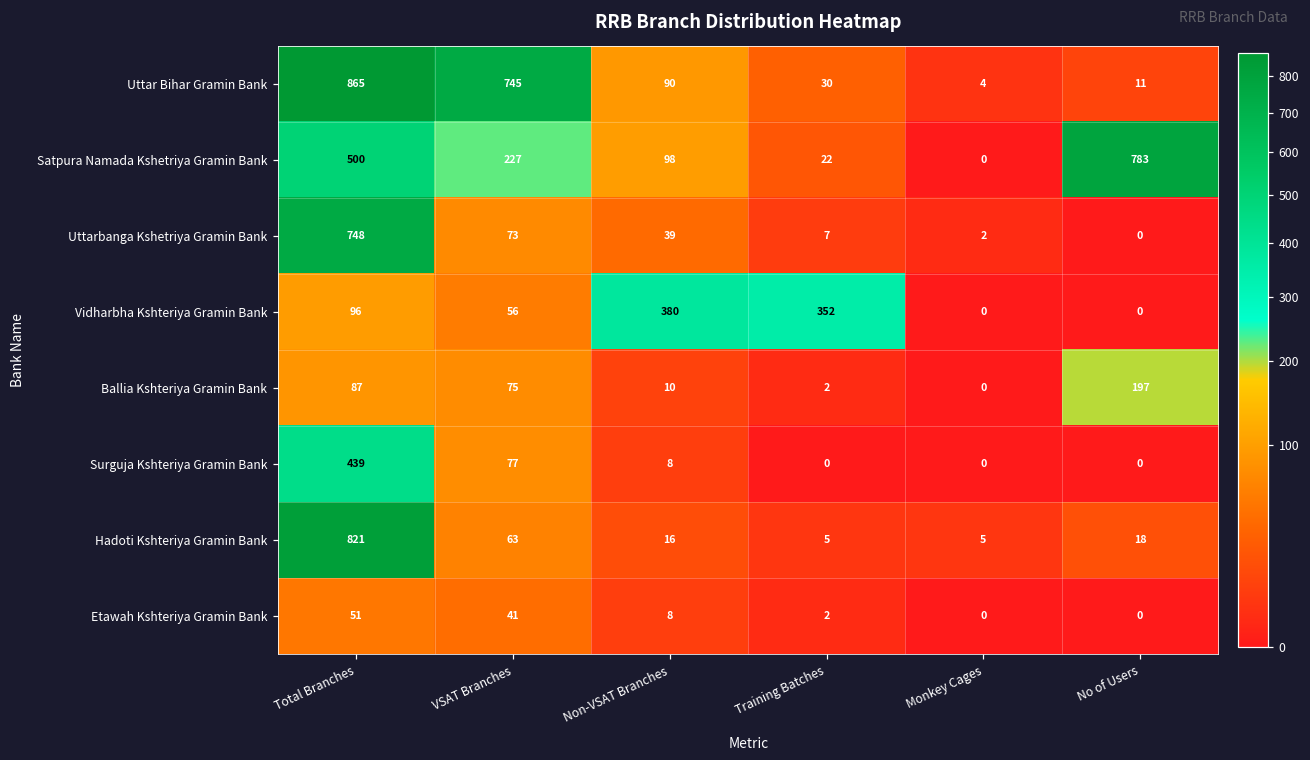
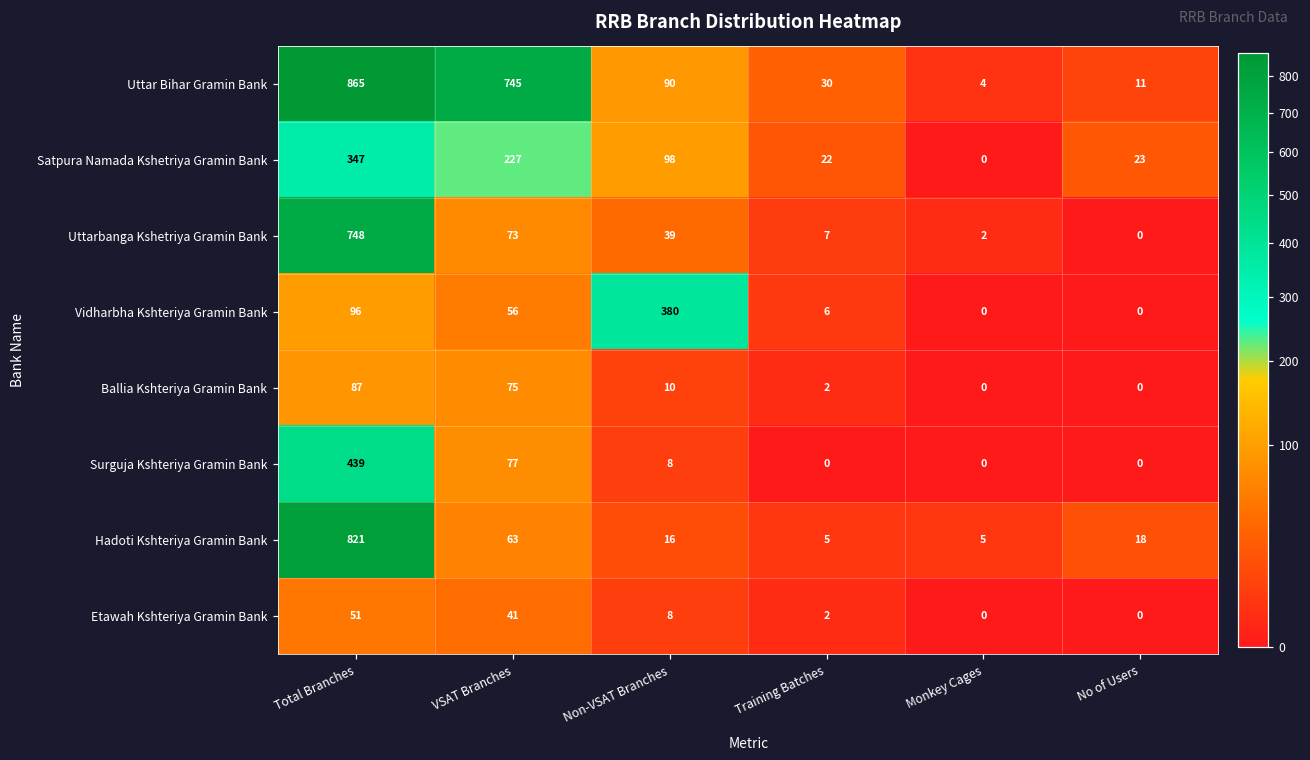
Satpura Namada Kshetriya Gramin Bank, Total Branches: 500 -> 347
Satpura Namada Kshetriya Gramin Bank, No of Users: 783 -> 23
Vidharbha Kshteriya Gramin Bank, Training Batches: 352 -> 6
Ballia Kshteriya Gramin Bank, No of Users: 197 -> 0
